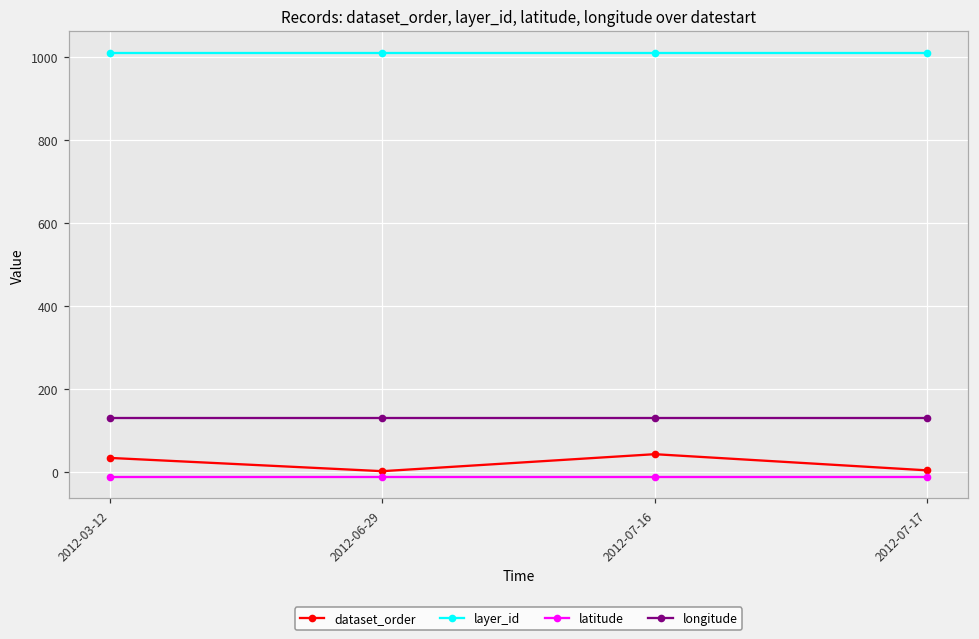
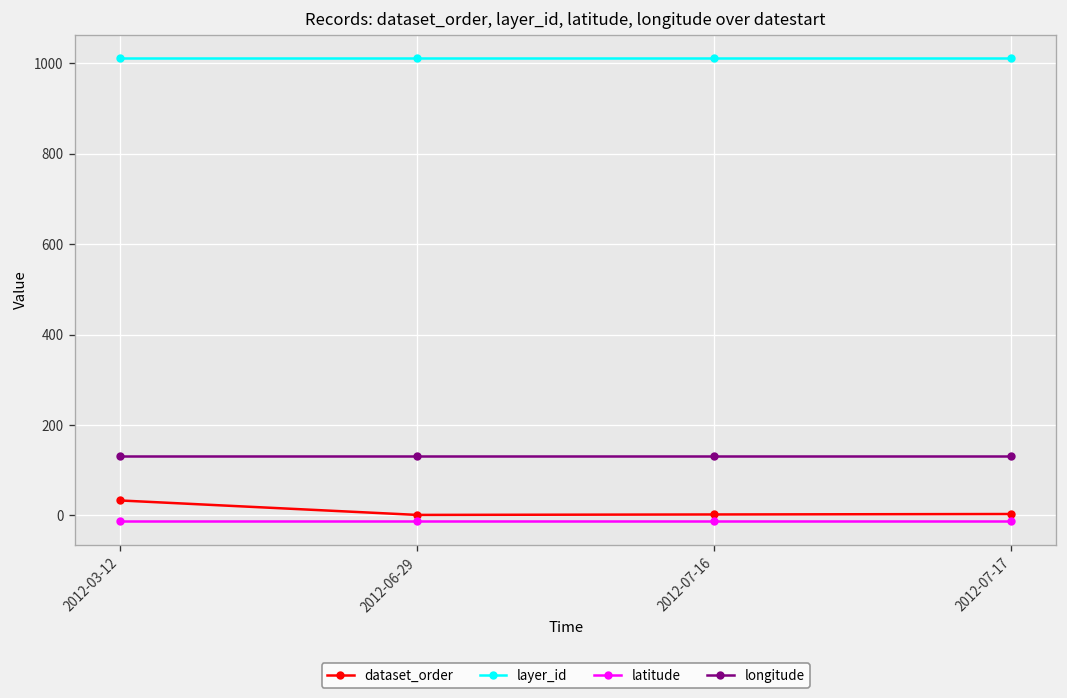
dataset_order, 2012-07-16: 40 -> 0
